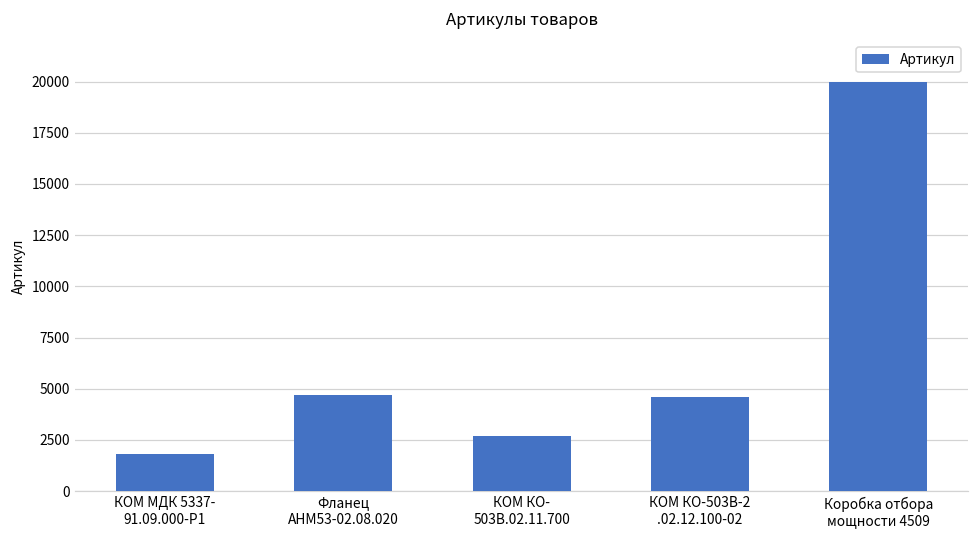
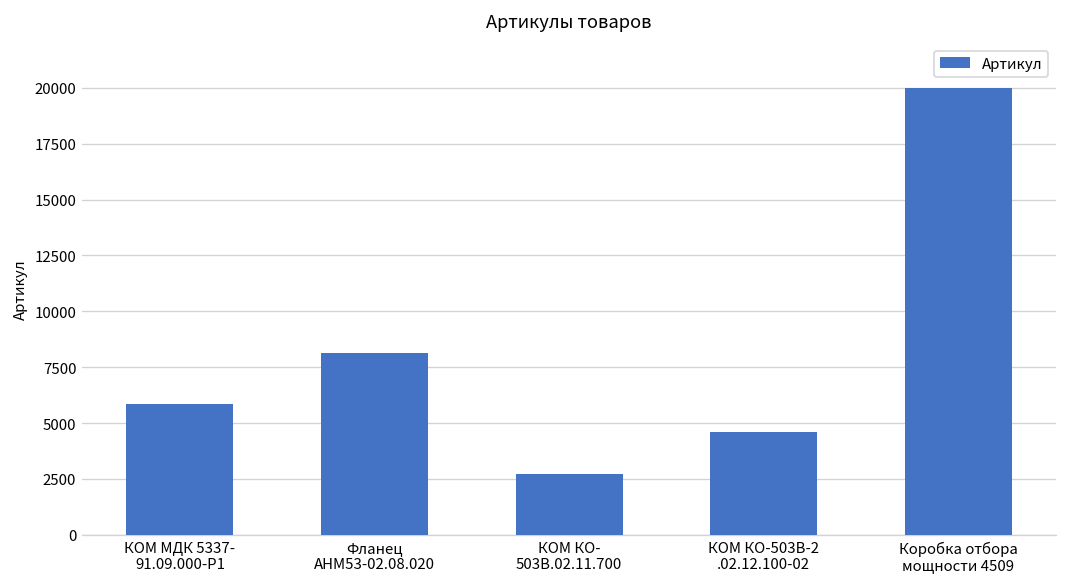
КОМ МДК 5337- 91.09.000-Р1: 1800 -> 5800
Фланец АНМ53-02.08.020: 4700 -> 8100
